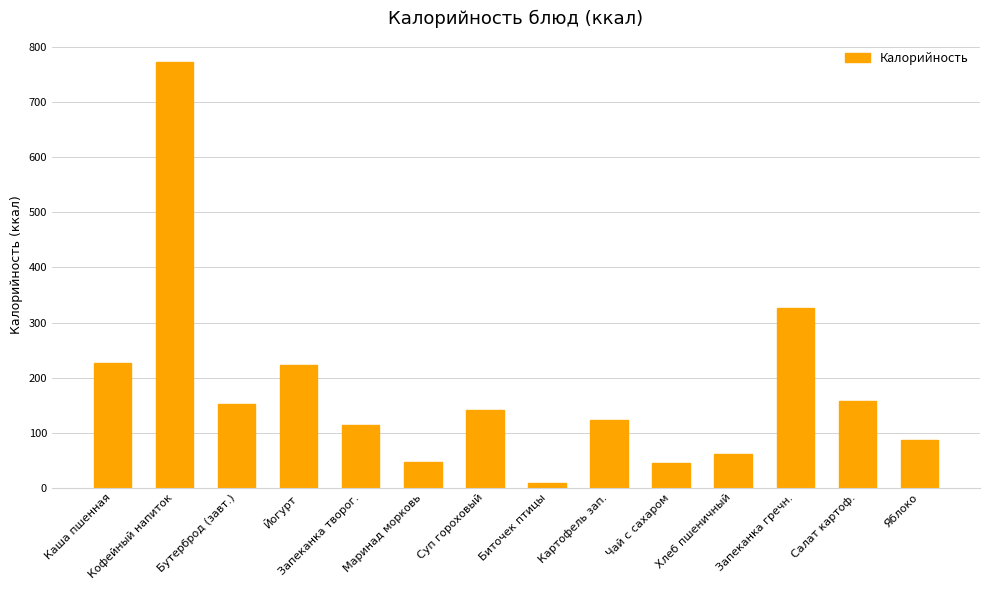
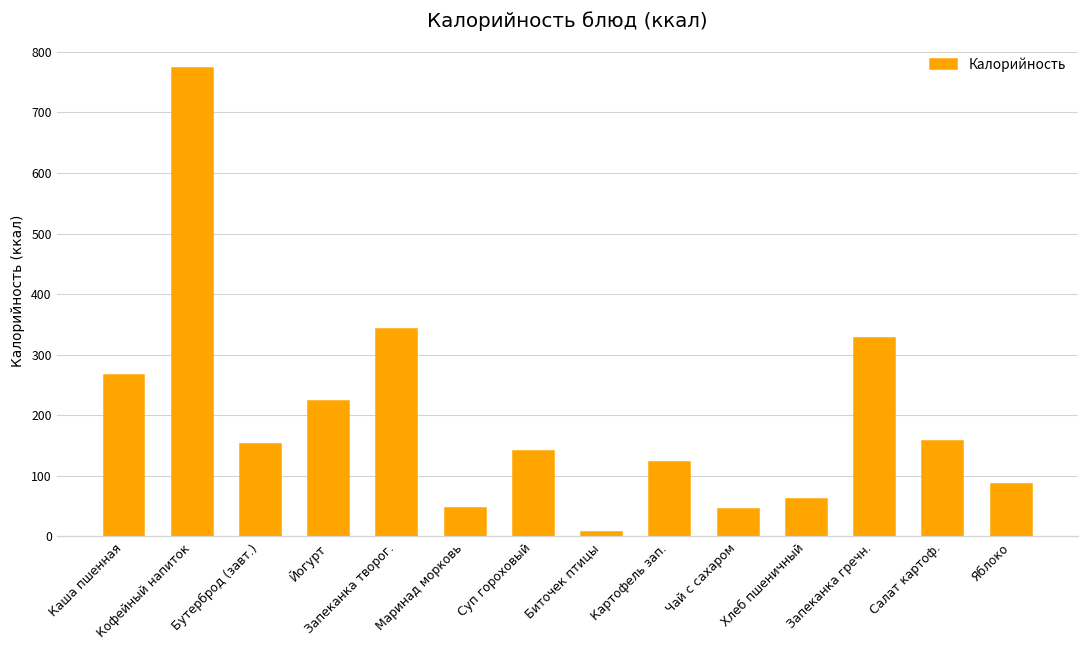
Каша пшенная: 230 -> 270
Запеканка творог.: 110 -> 340
